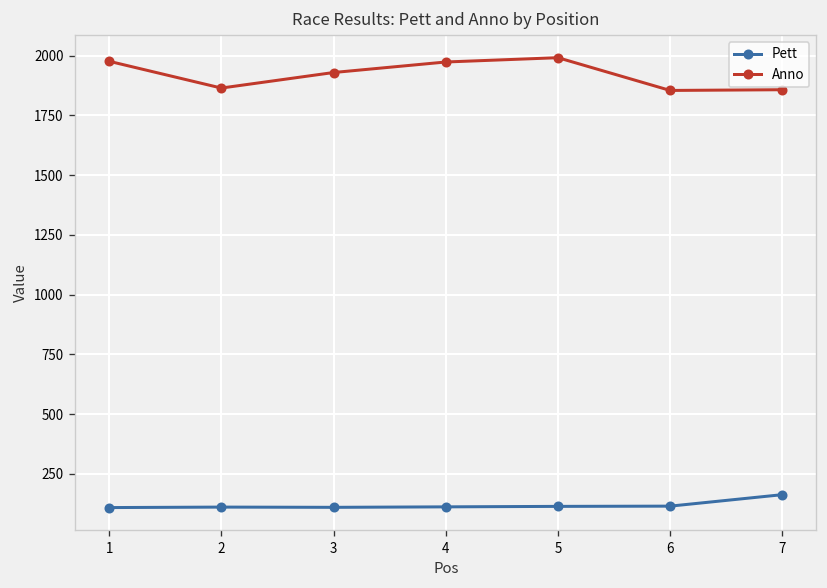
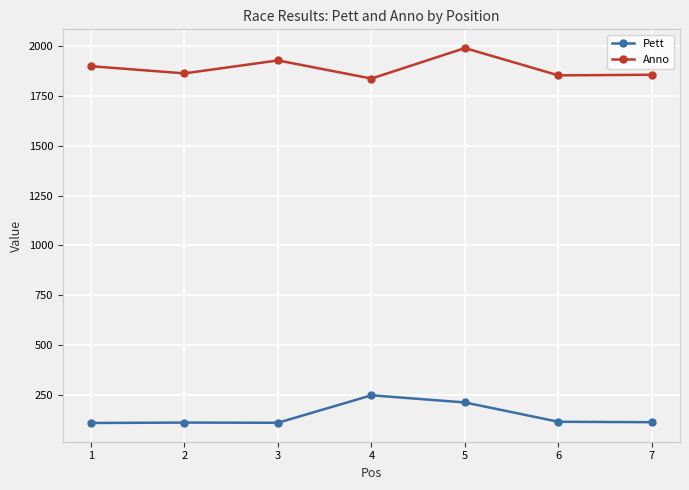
Anno, 1: 1980 -> 1900
Pett, 4: 110 -> 250
Anno, 4: 1970 -> 1840
Pett, 5: 110 -> 210
Pett, 7: 160 -> 110
